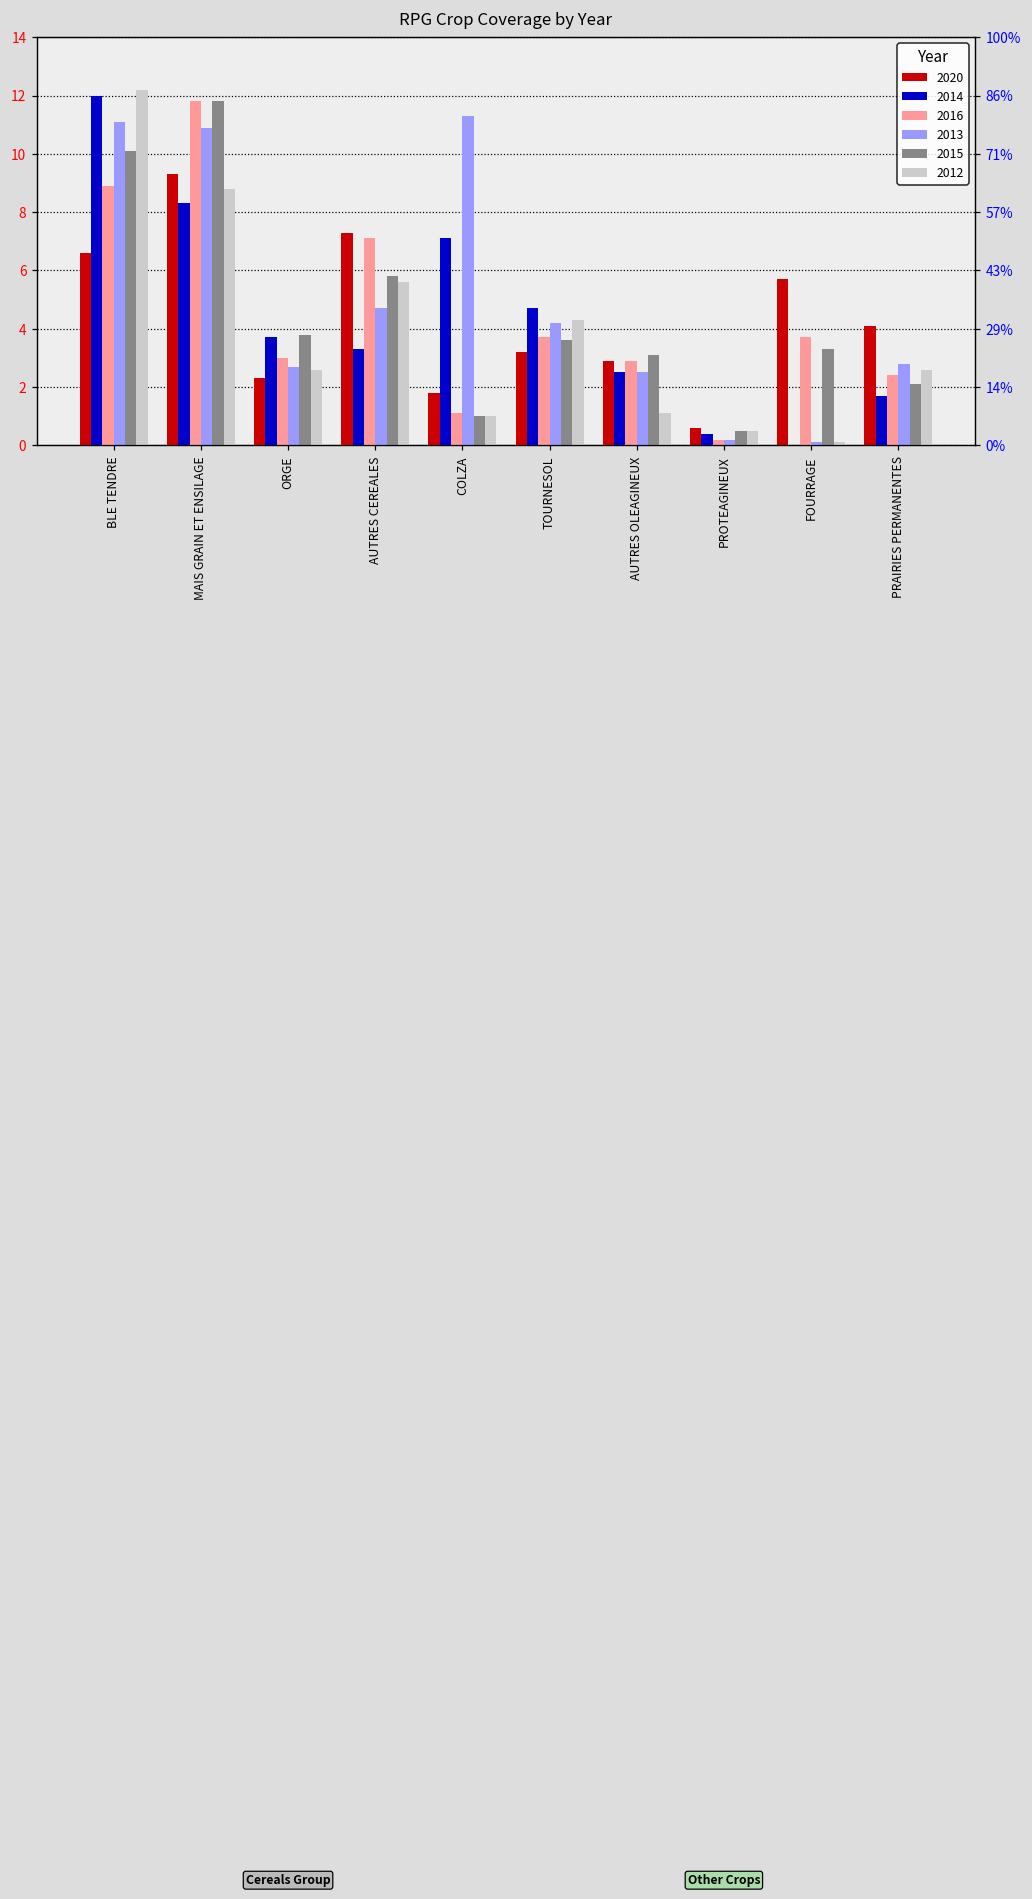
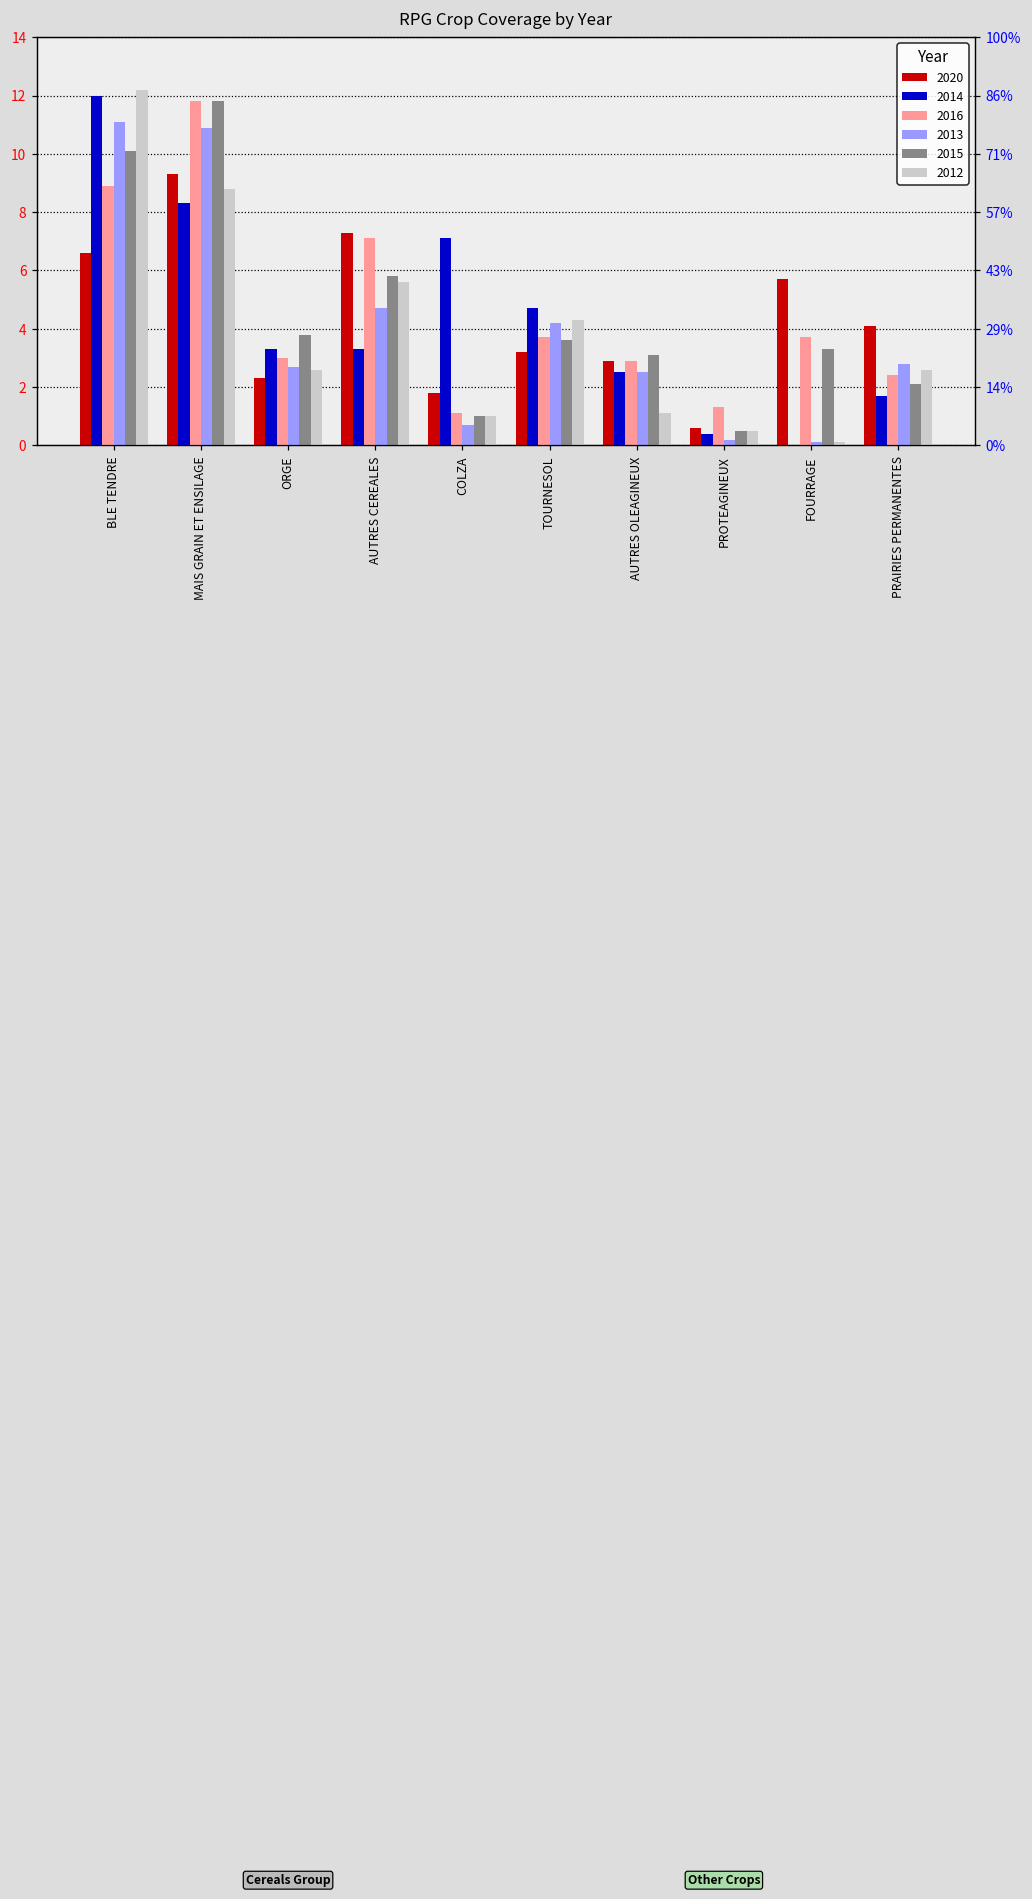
2014, ORGE: 3.7 -> 3.3
2013, COLZA: 11.3 -> 0.7
2016, PROTEAGINEUX: 0.2 -> 1.3
